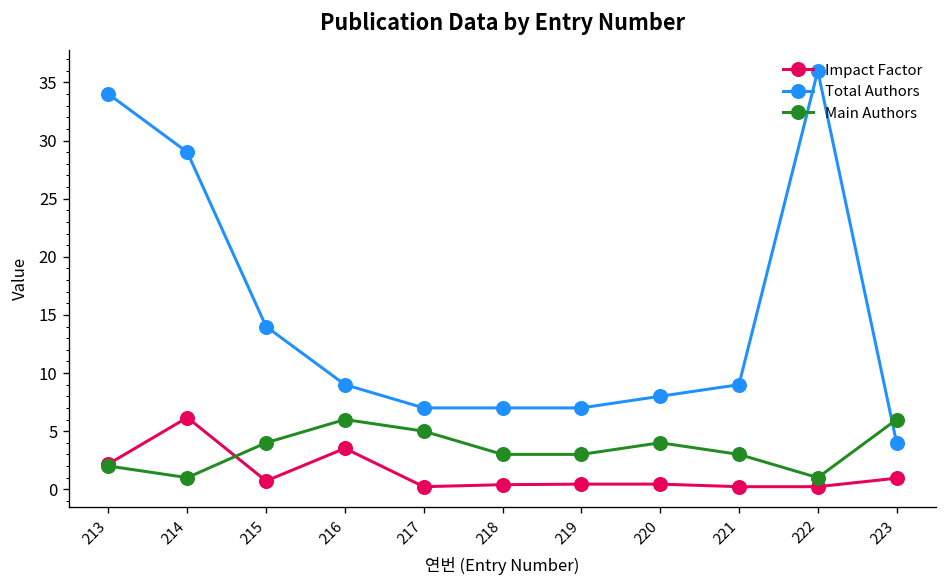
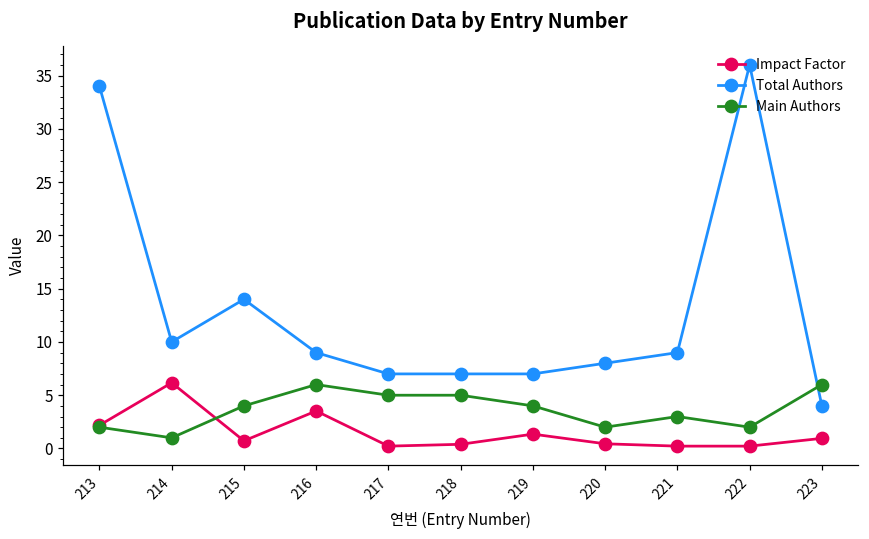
Total Authors, 214: 29 -> 10
Main Authors, 218: 3 -> 5
Impact Factor, 219: 0 -> 1
Main Authors, 219: 3 -> 4
Main Authors, 220: 4 -> 2
Main Authors, 222: 1 -> 2
